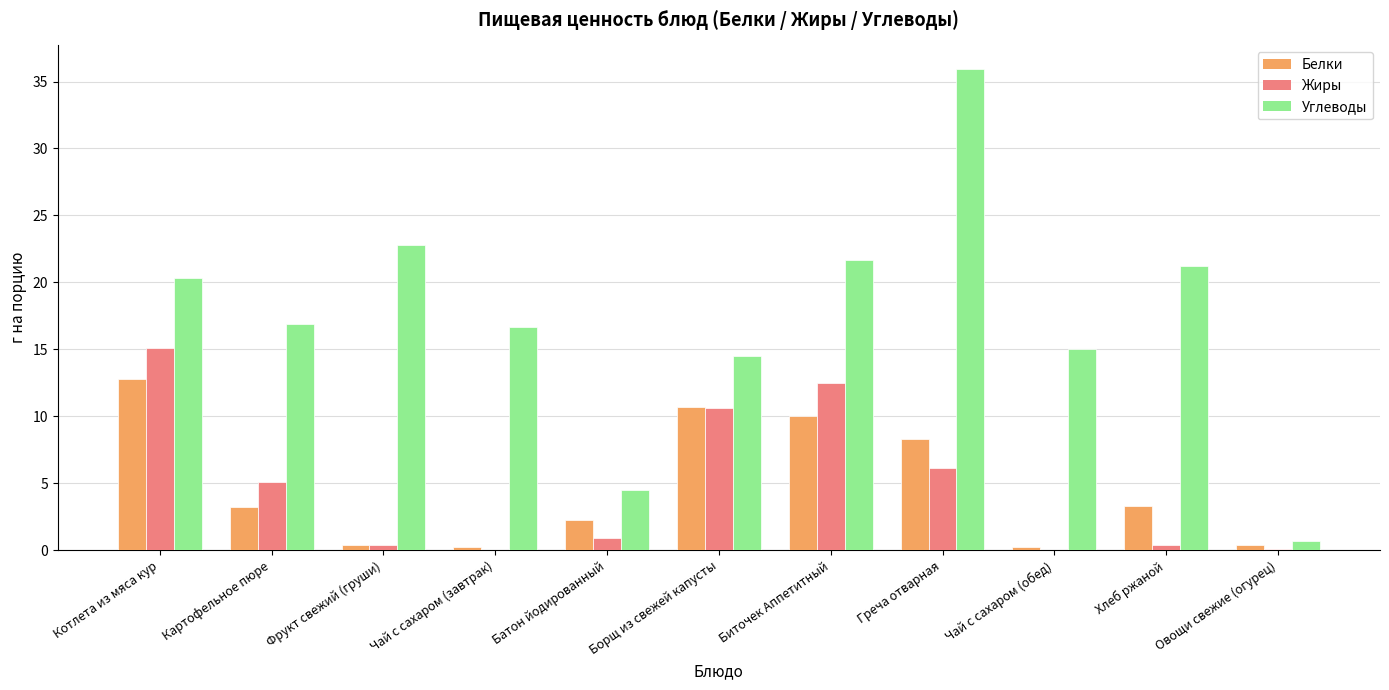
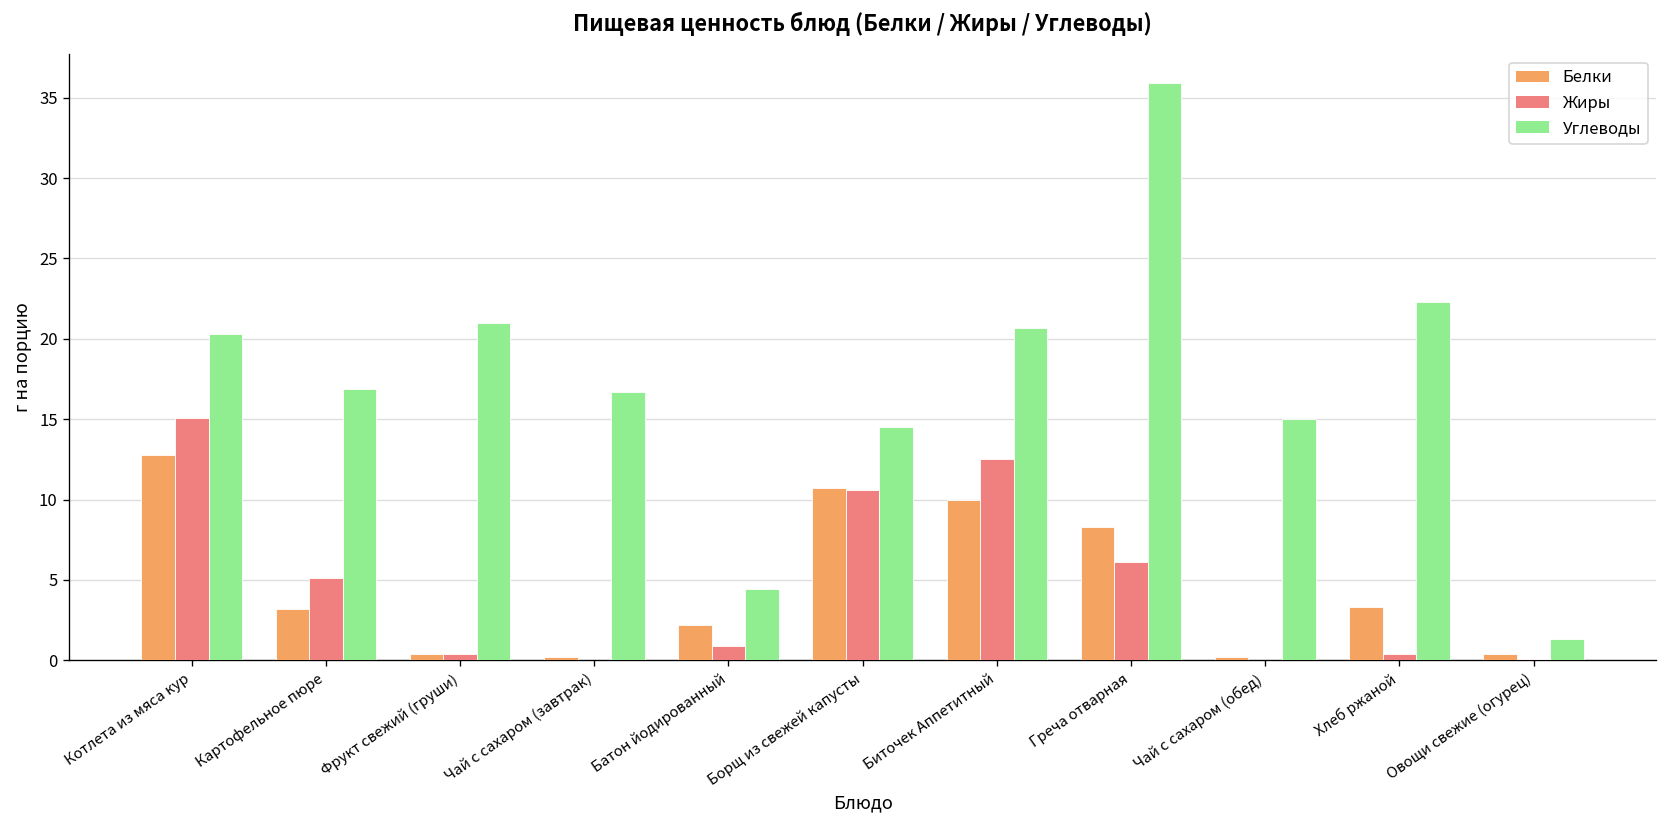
Углеводы, Фрукт свежий (груши): 22.8 -> 21.0
Углеводы, Биточек Аппетитный: 21.7 -> 20.7
Углеводы, Хлеб ржаной: 21.2 -> 22.3
Углеводы, Овощи свежие (огурец): 0.7 -> 1.3
